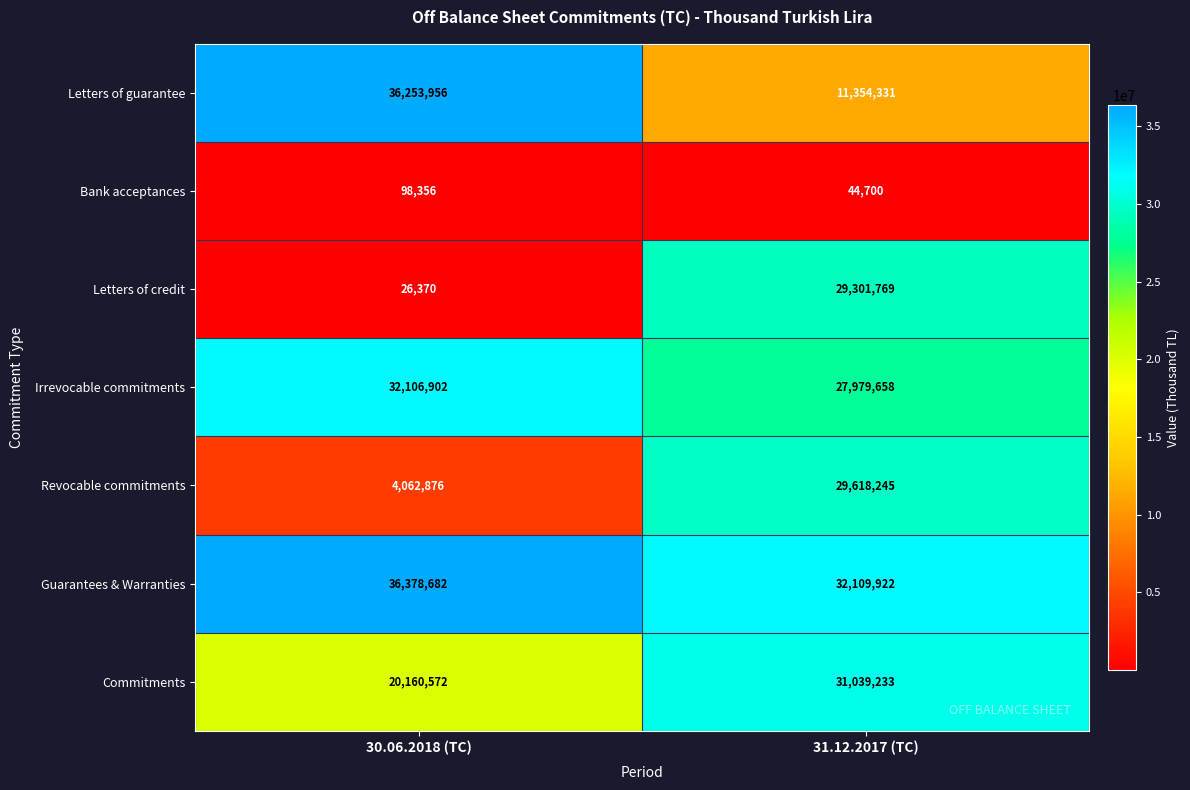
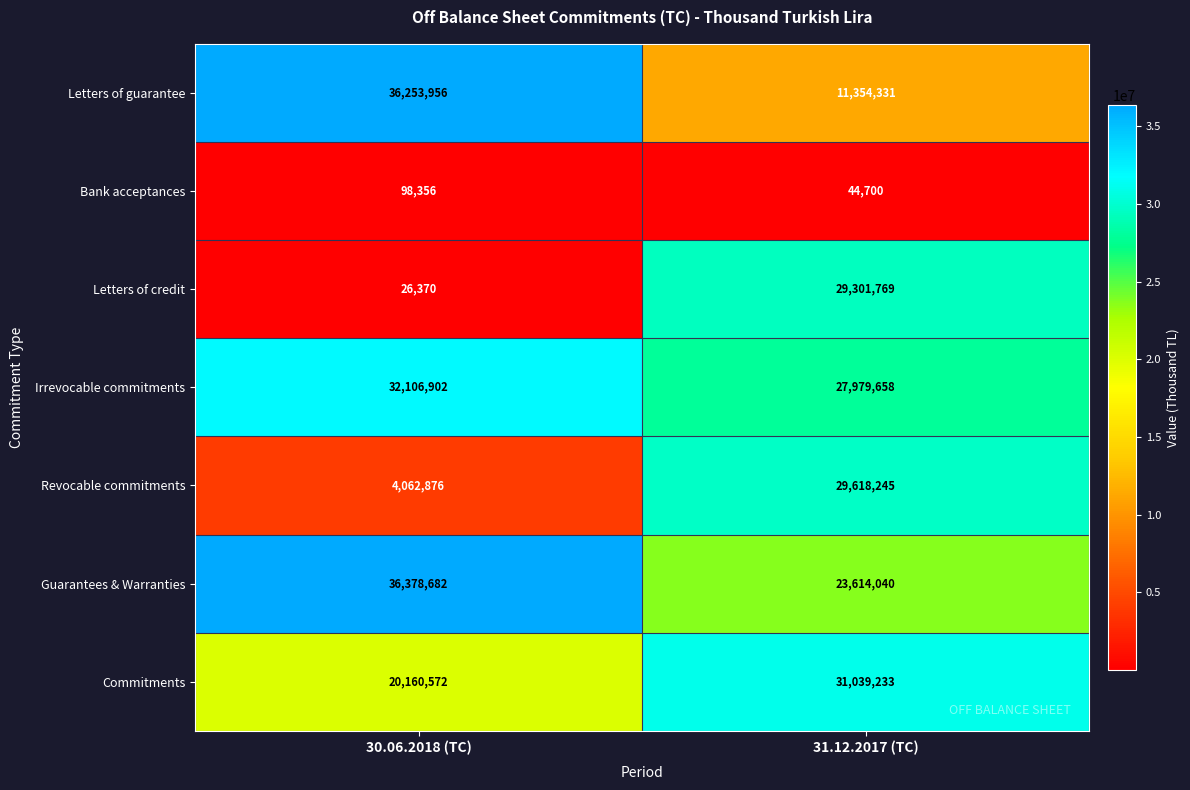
Guarantees & Warranties, 31.12.2017 (TC): 32,109,922 -> 23,614,040
